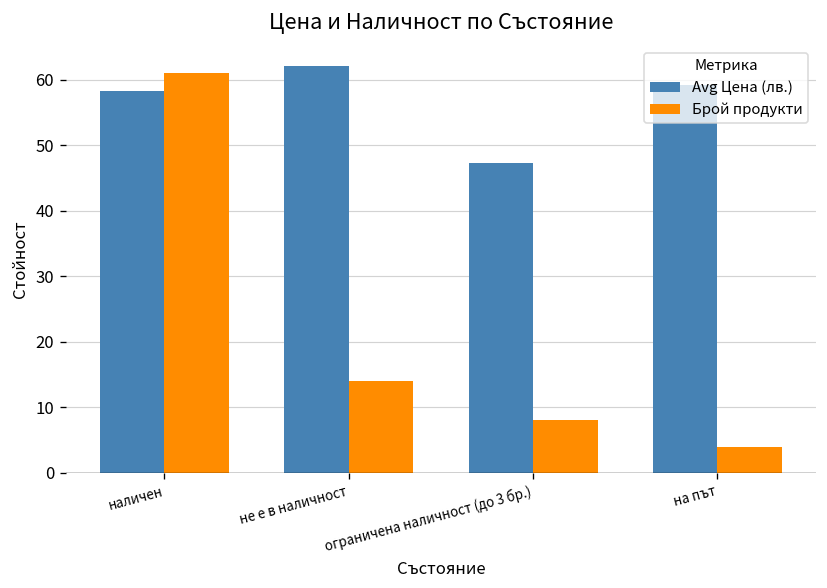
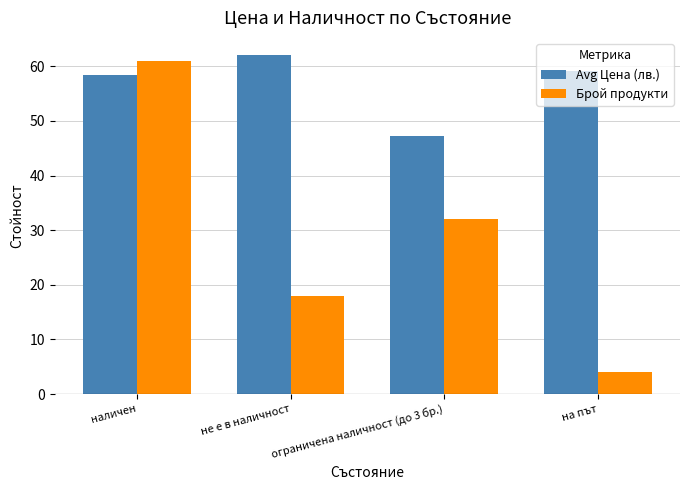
Брой продукти, не е в наличност: 14 -> 18
Брой продукти, ограничена наличност (до 3 бр.): 8 -> 32
